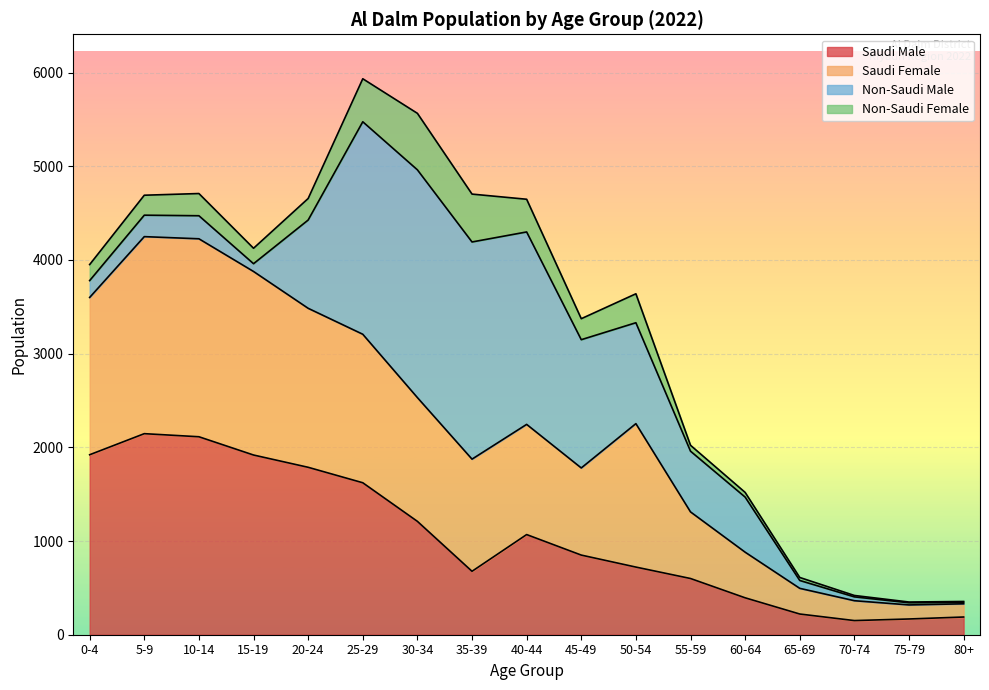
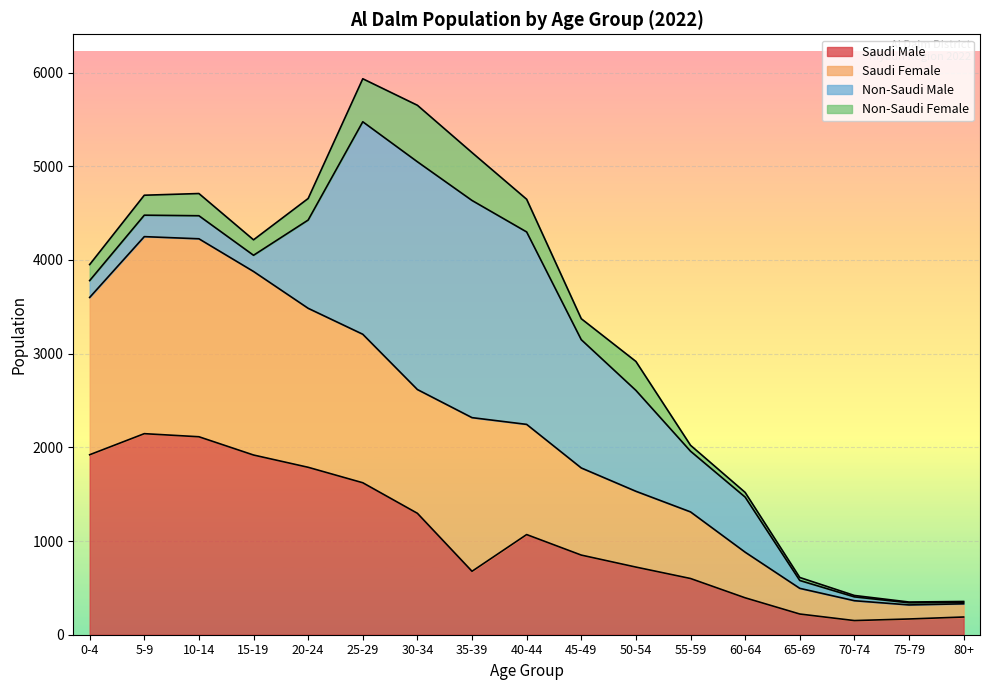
Non-Saudi Male, 15-19: 100 -> 200
Saudi Male, 30-34: 1200 -> 1300
Saudi Female, 35-39: 1200 -> 1600
Saudi Female, 50-54: 1500 -> 800
